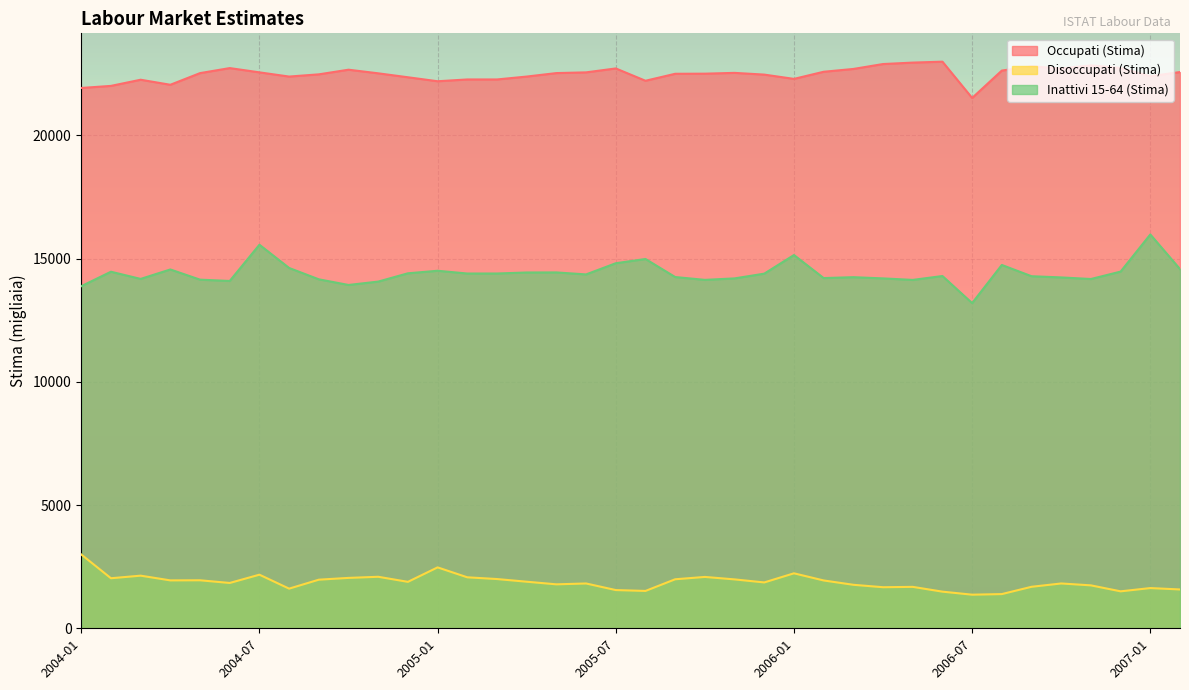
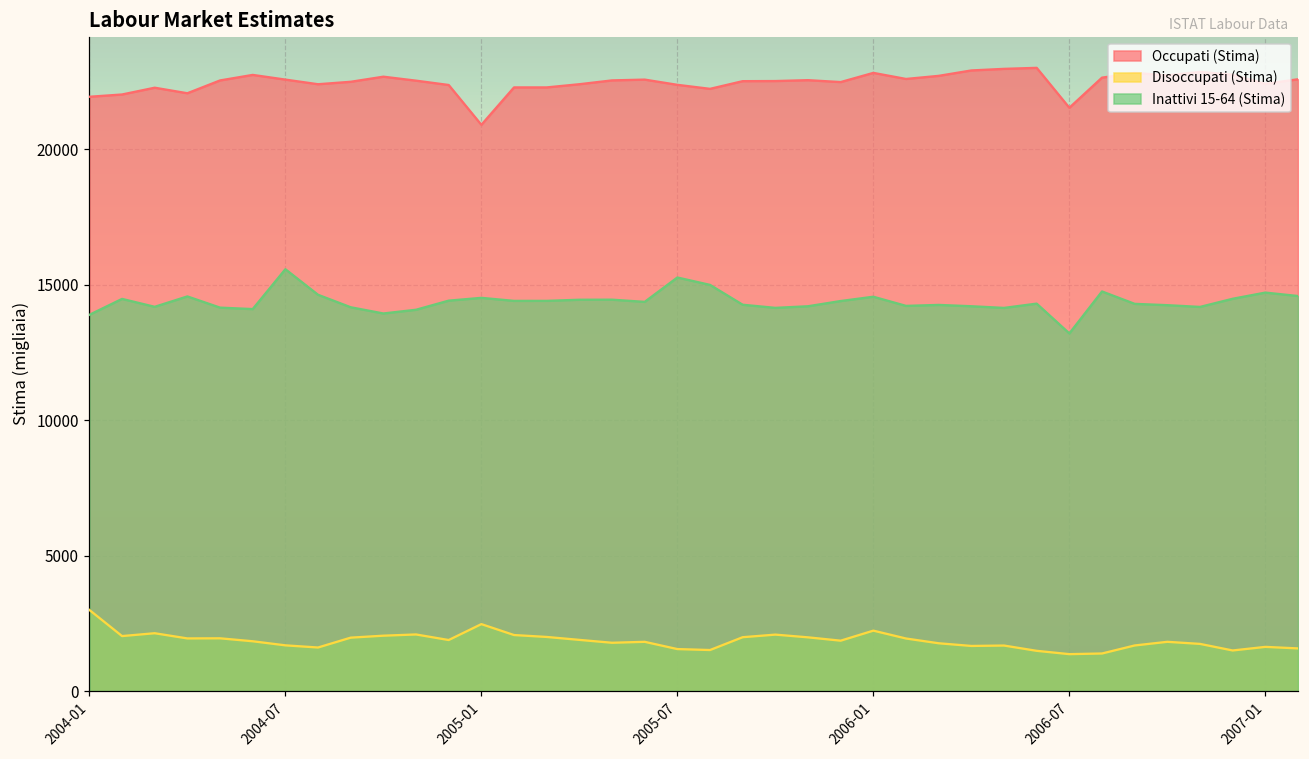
Disoccupati (Stima), 2004-07: 2200 -> 1700
Occupati (Stima), 2005-01: 22200 -> 20900
Occupati (Stima), 2005-07: 22700 -> 22400
Inattivi 15-64 (Stima), 2005-07: 14800 -> 15300
Occupati (Stima), 2006-01: 22300 -> 22800
Inattivi 15-64 (Stima), 2006-01: 15100 -> 14600
Inattivi 15-64 (Stima), 2007-01: 16000 -> 14700
